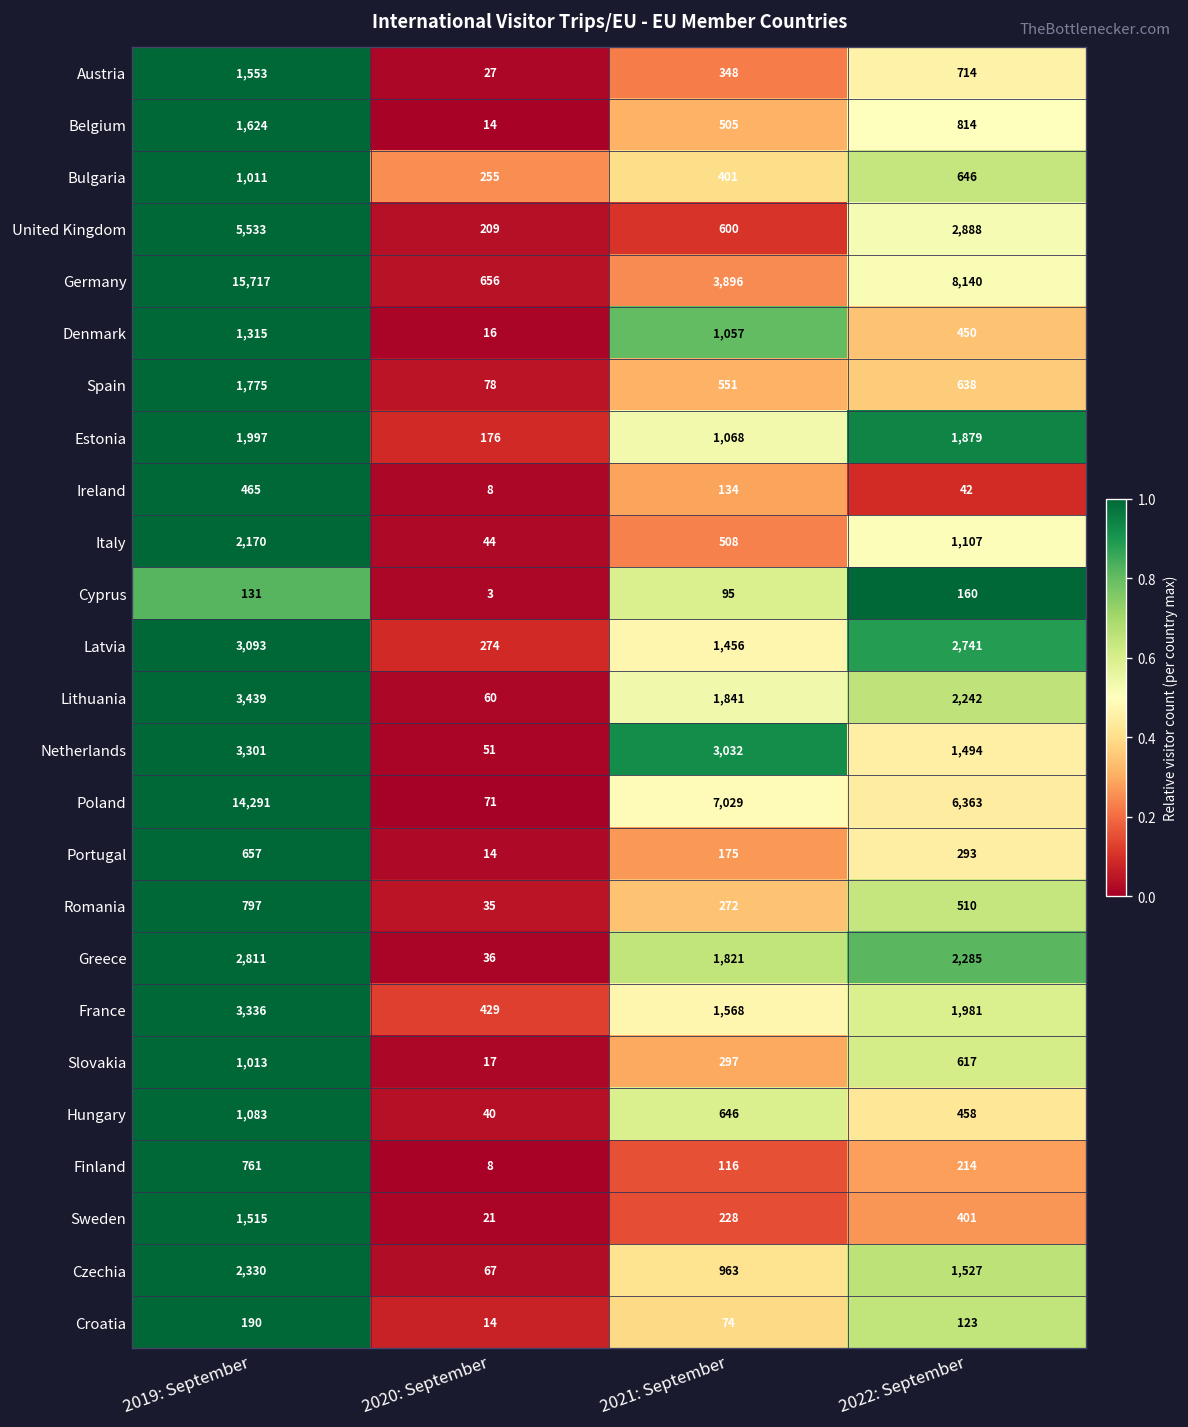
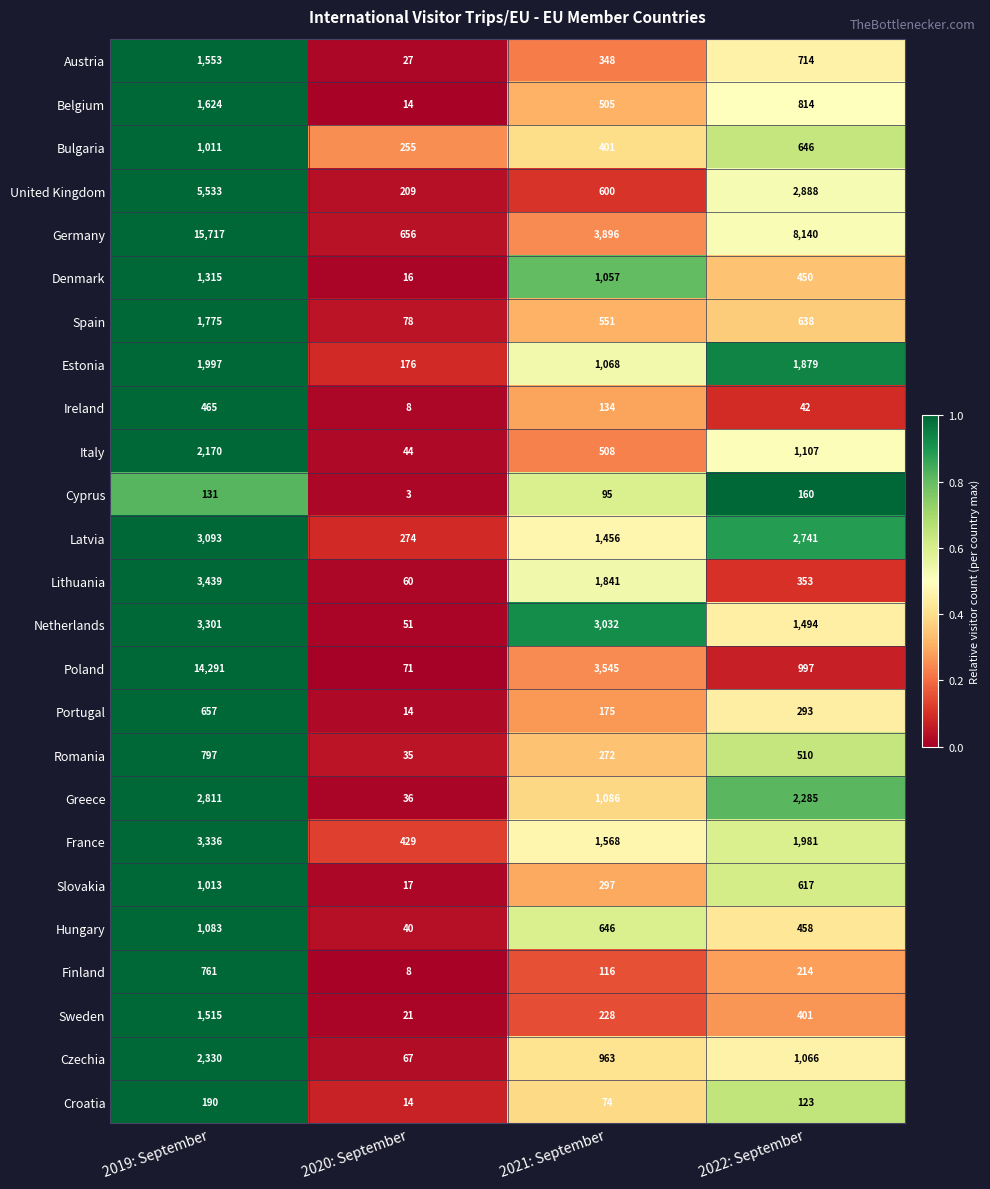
Lithuania, 2022: September: 2,242 -> 353
Poland, 2021: September: 7,029 -> 3,545
Poland, 2022: September: 6,363 -> 997
Greece, 2021: September: 1,821 -> 1,086
Czechia, 2022: September: 1,527 -> 1,066
